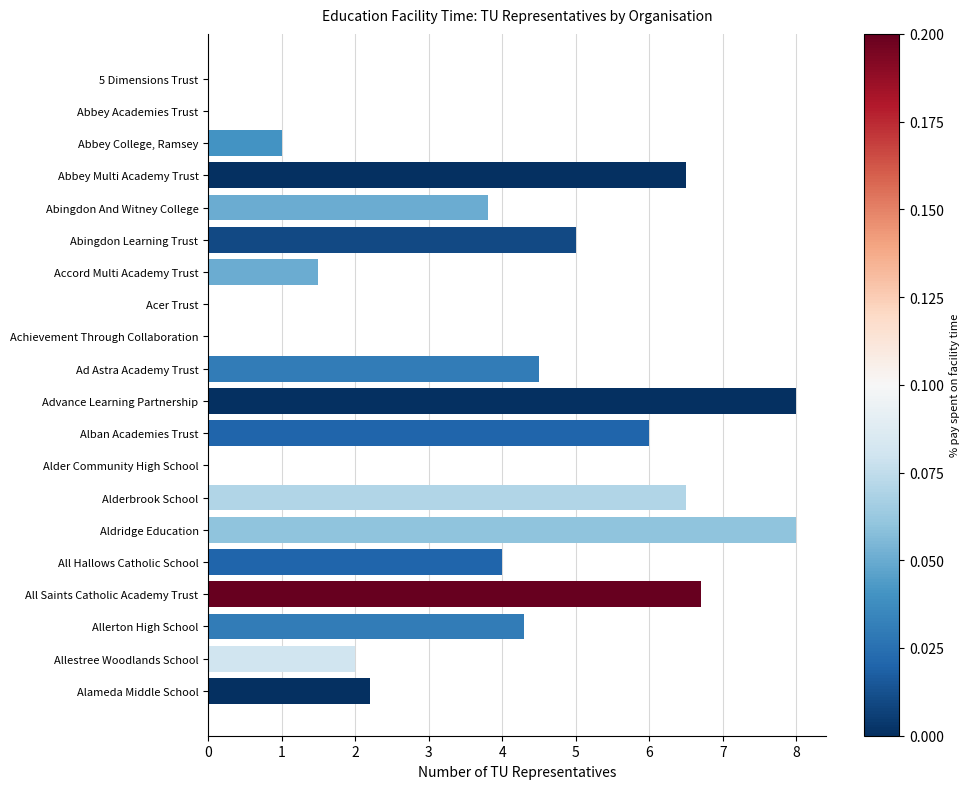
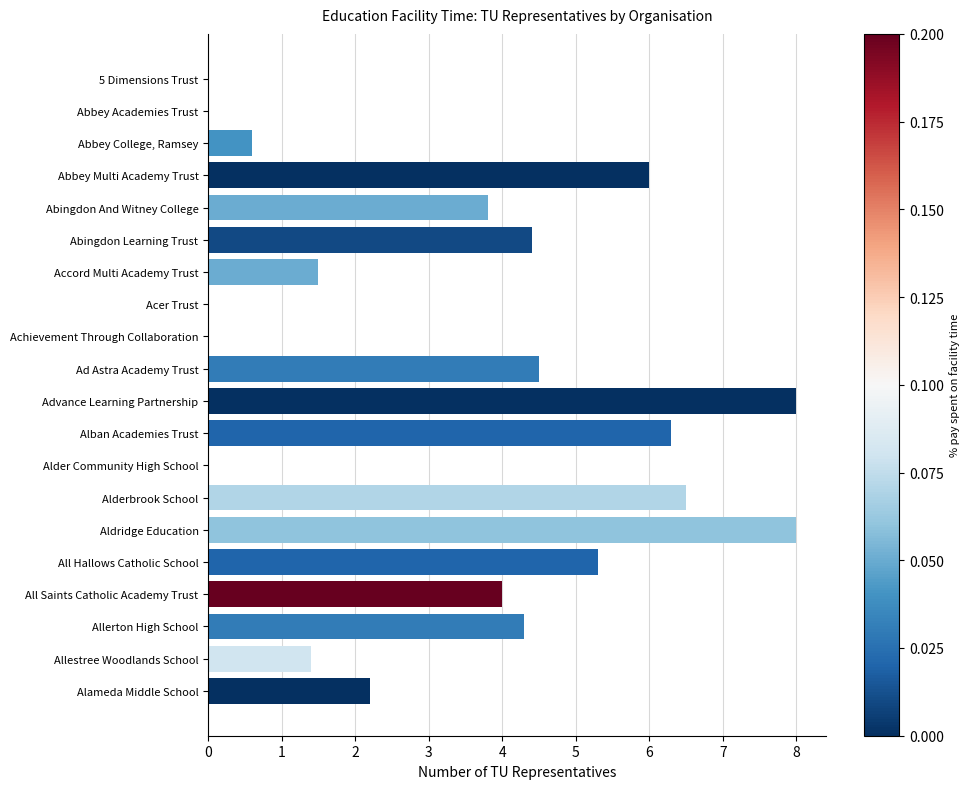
Abbey College, Ramsey: 1.0 -> 0.6
Abbey Multi Academy Trust: 6.5 -> 6.0
Abingdon Learning Trust: 5.0 -> 4.4
Alban Academies Trust: 6.0 -> 6.3
All Hallows Catholic School: 4.0 -> 5.3
All Saints Catholic Academy Trust: 6.7 -> 4.0
Allestree Woodlands School: 2.0 -> 1.4
